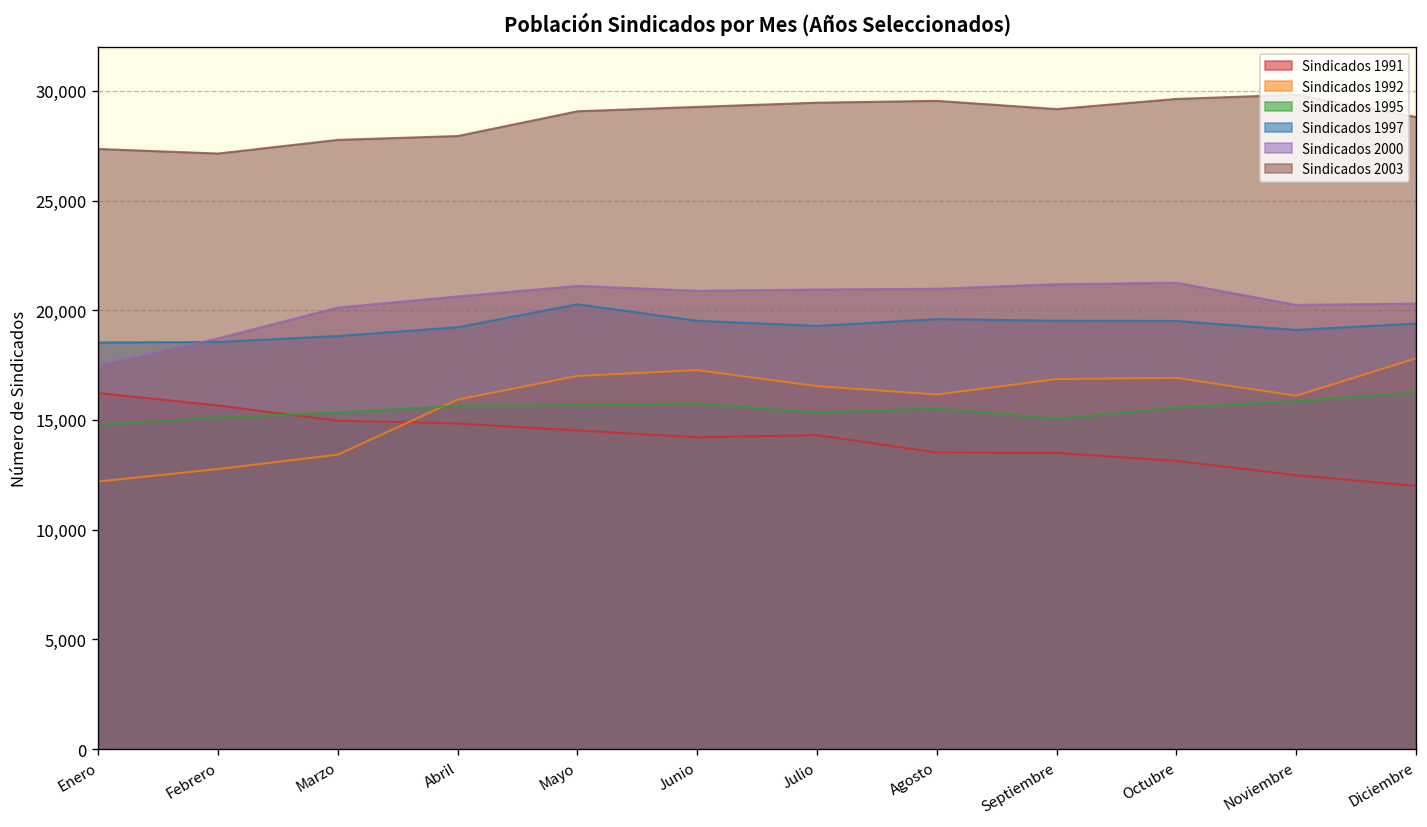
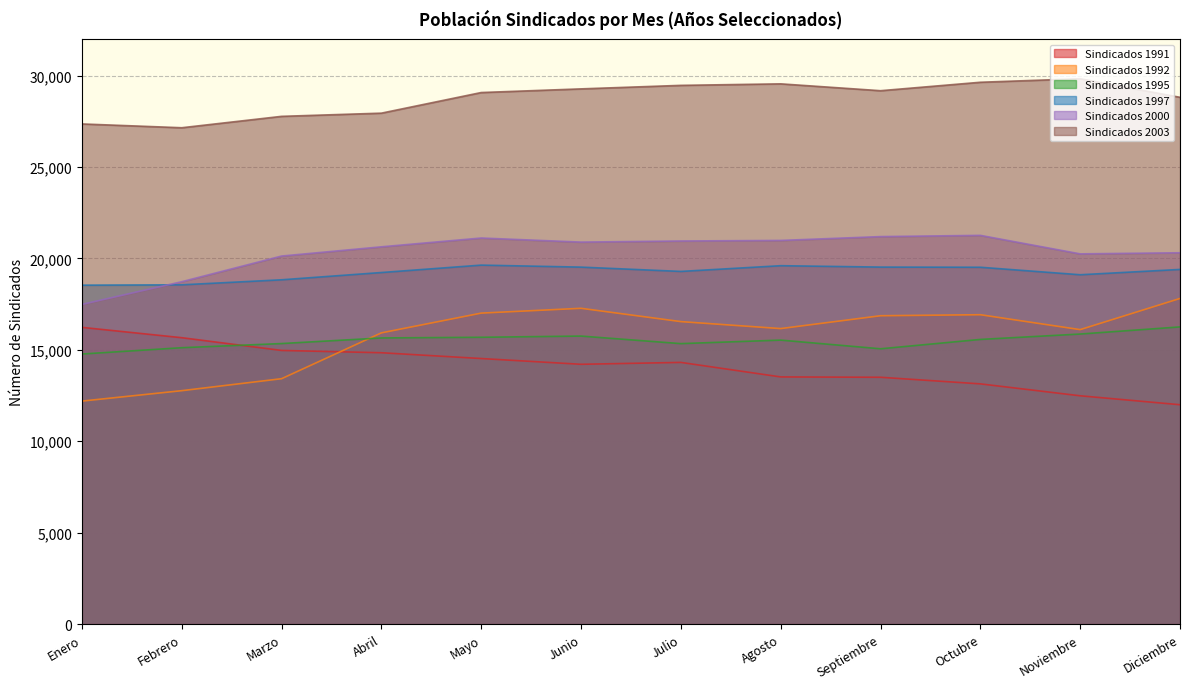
Sindicados 1997, Mayo: 20,300 -> 19,600
